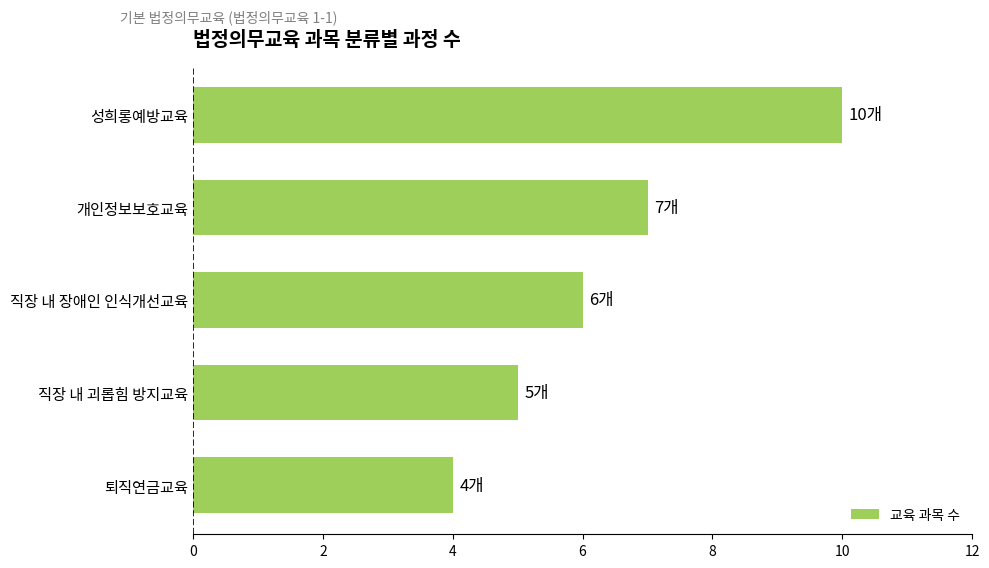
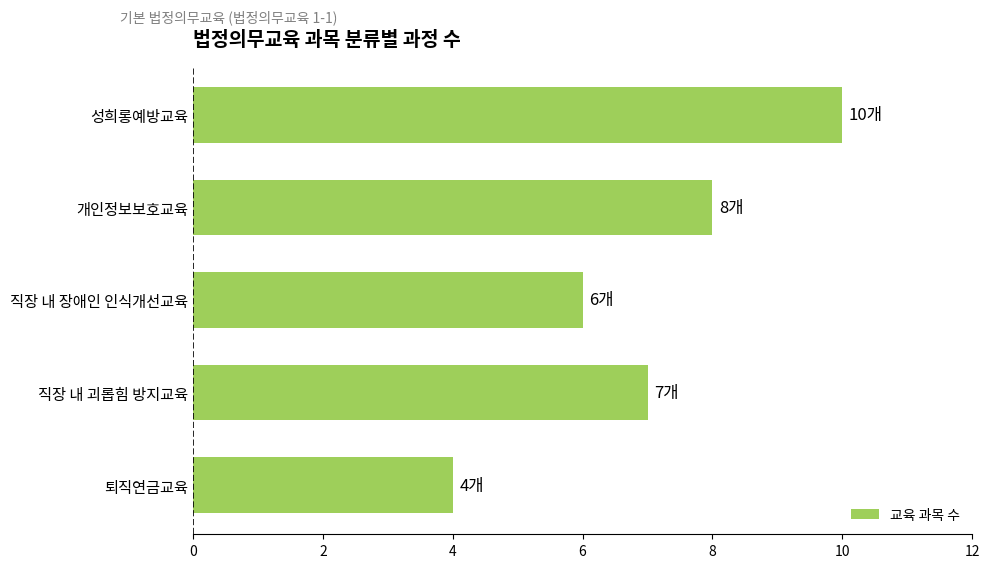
개인정보보호교육: 7개 -> 8개
직장 내 괴롭힘 방지교육: 5개 -> 7개
